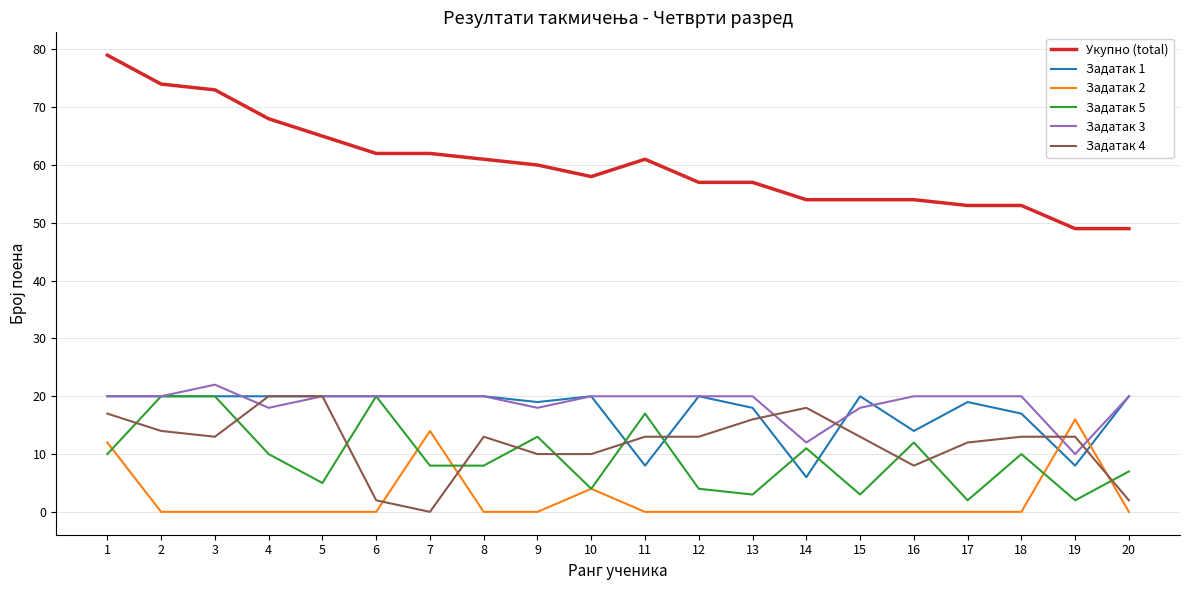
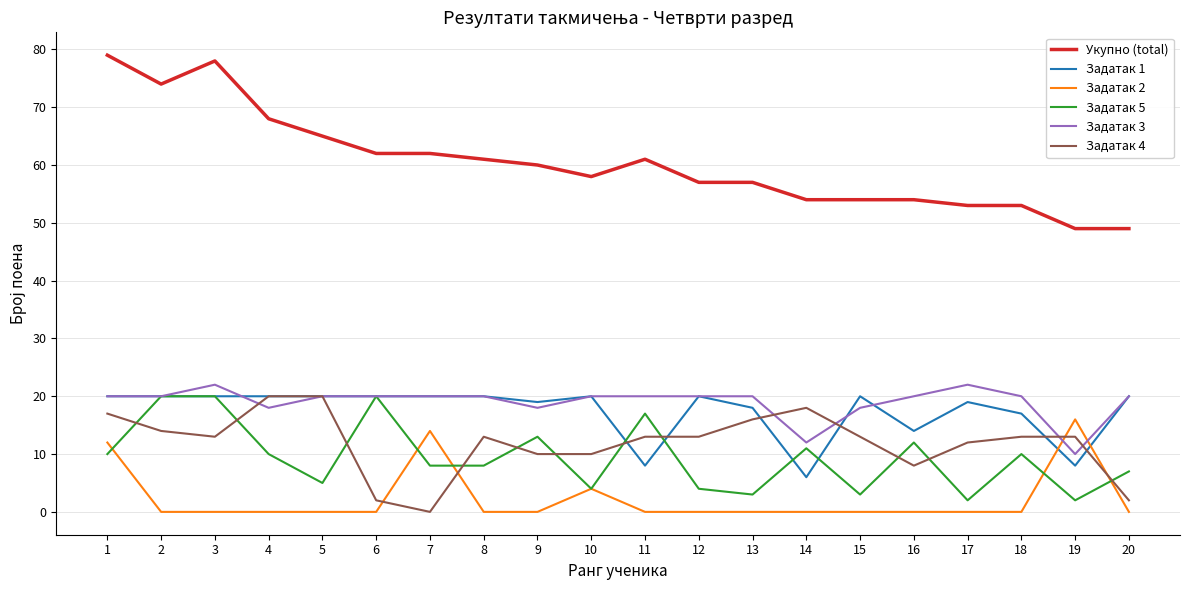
Укупно (total), 3: 73 -> 78
Задатак 3, 17: 20 -> 22
